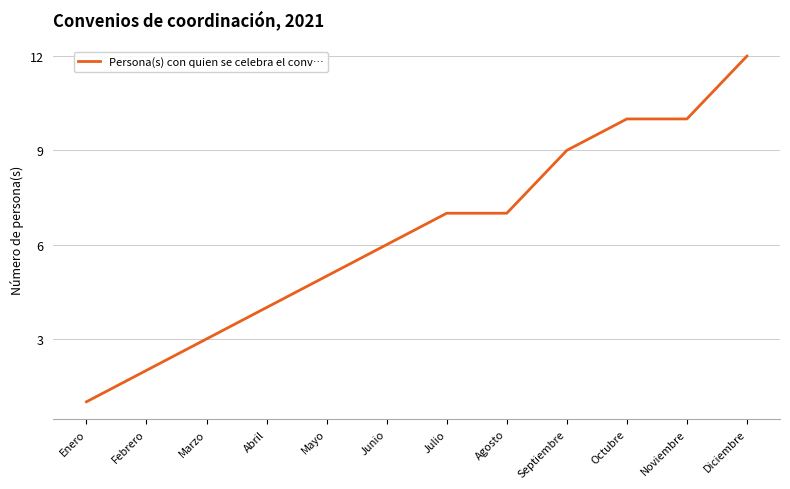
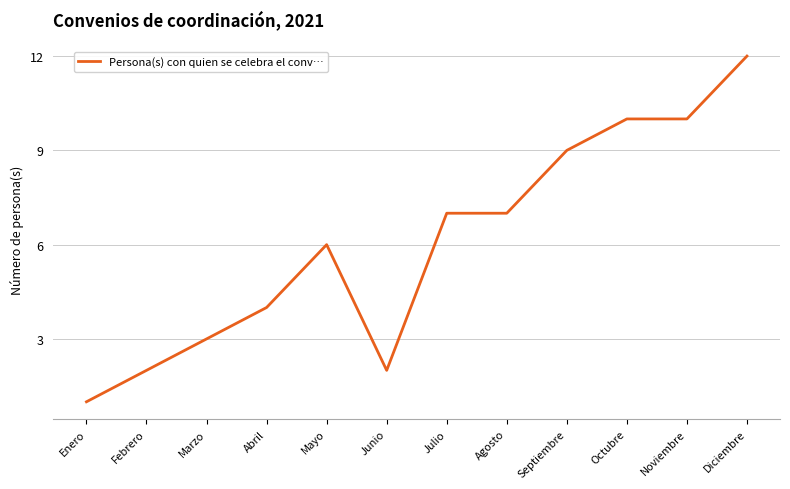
Mayo: 5 -> 6
Junio: 6 -> 2
